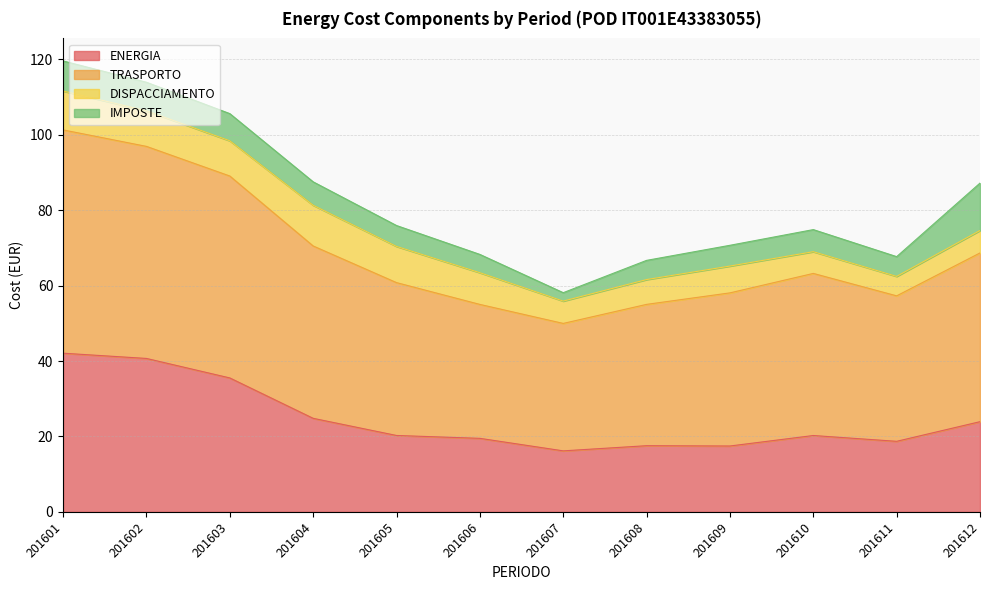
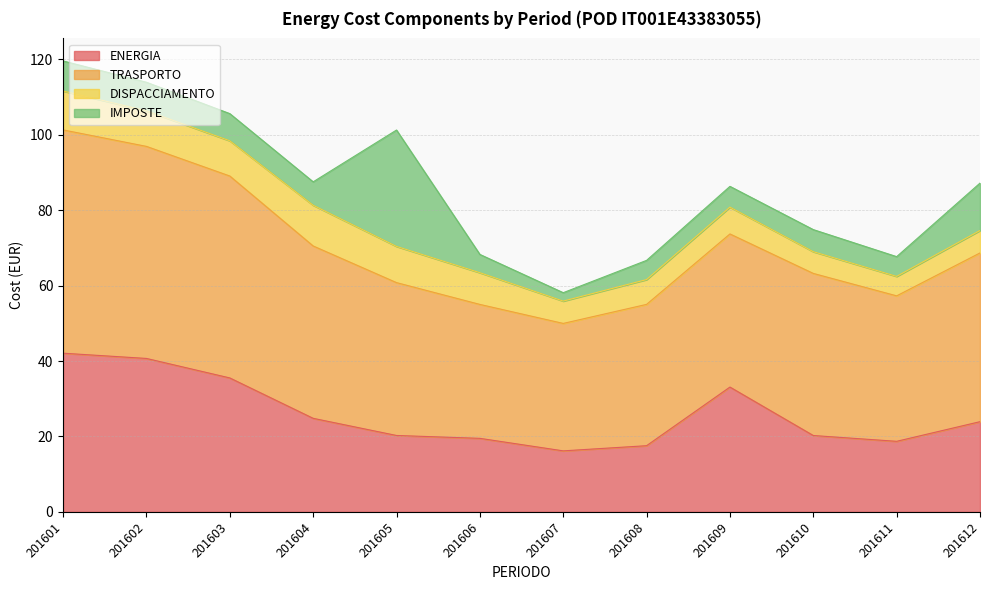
IMPOSTE, 201605: 6 -> 31
ENERGIA, 201609: 17 -> 33
